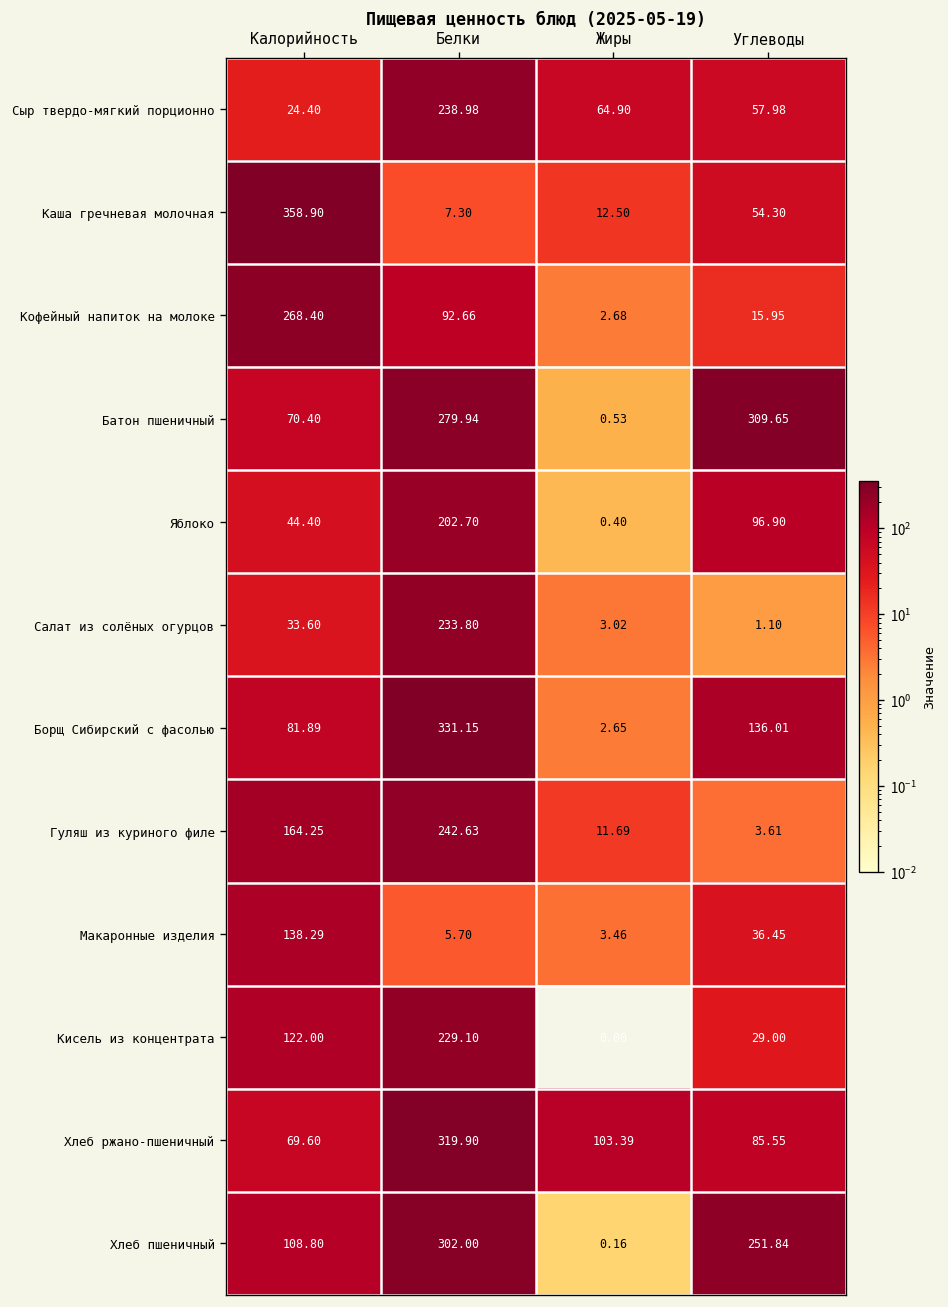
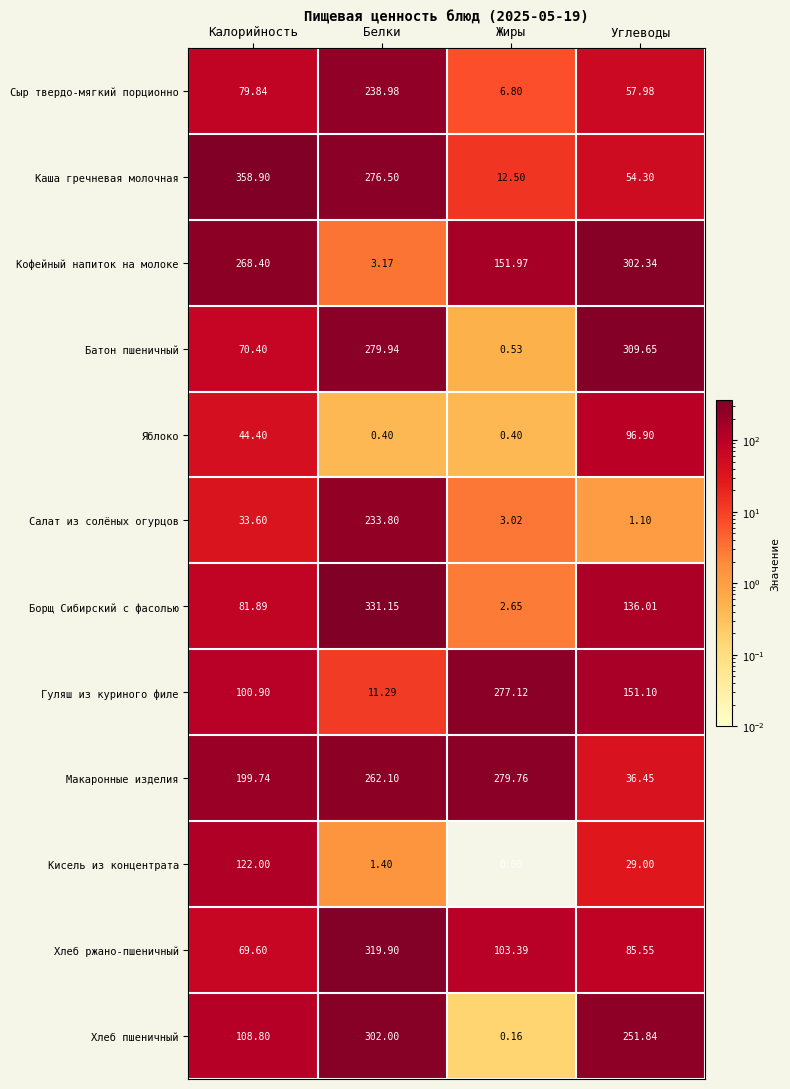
Сыр твердо-мягкий порционно, Калорийность: 24.40 -> 79.84
Сыр твердо-мягкий порционно, Жиры: 64.90 -> 6.80
Каша гречневая молочная, Белки: 7.30 -> 276.50
Кофейный напиток на молоке, Белки: 92.66 -> 3.17
Кофейный напиток на молоке, Жиры: 2.68 -> 151.97
Кофейный напиток на молоке, Углеводы: 15.95 -> 302.34
Яблоко, Белки: 202.70 -> 0.40
Гуляш из куриного филе, Калорийность: 164.25 -> 100.90
Гуляш из куриного филе, Белки: 242.63 -> 11.29
Гуляш из куриного филе, Жиры: 11.69 -> 277.12
Гуляш из куриного филе, Углеводы: 3.61 -> 151.10
Макаронные изделия, Калорийность: 138.29 -> 199.74
Макаронные изделия, Белки: 5.70 -> 262.10
Макаронные изделия, Жиры: 3.46 -> 279.76
Кисель из концентрата, Белки: 229.10 -> 1.40
